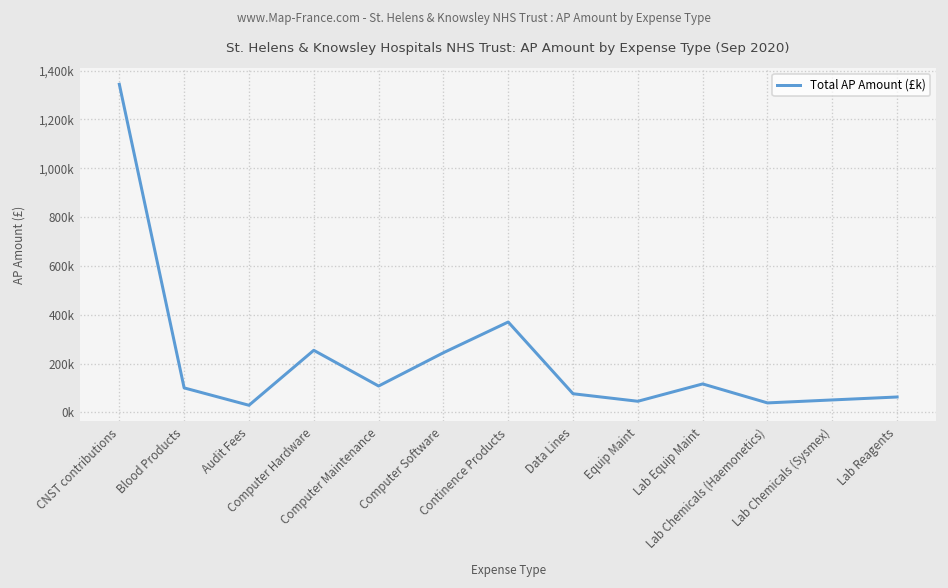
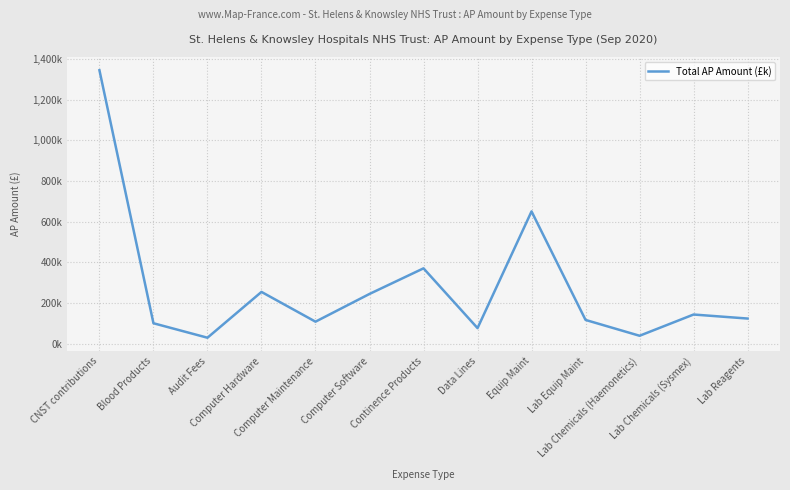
Equip Maint: 50,000 -> 650,000
Lab Chemicals (Sysmex): 50,000 -> 140,000
Lab Reagents: 60,000 -> 120,000
